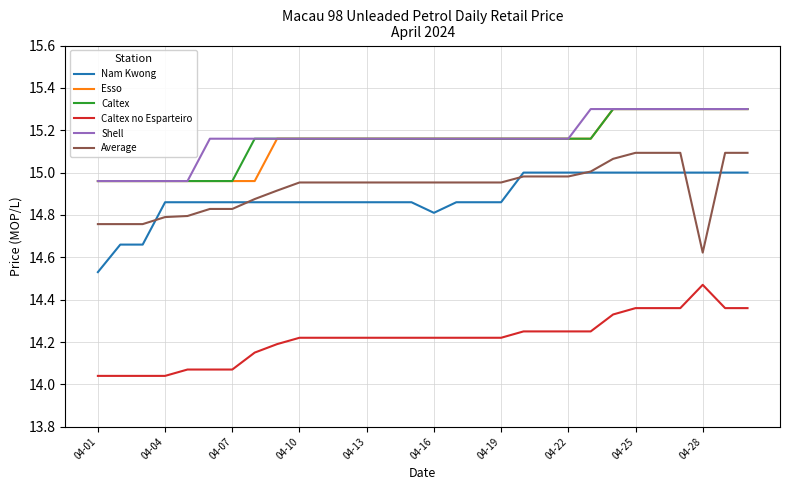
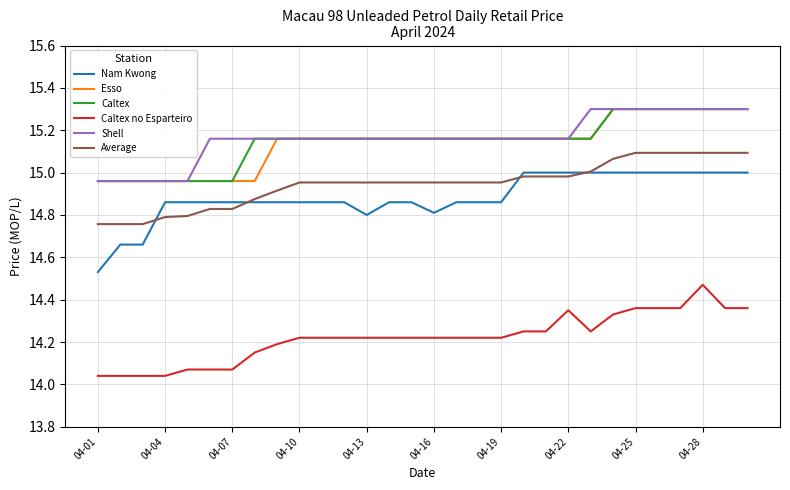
Nam Kwong, 04-13: 14.86 -> 14.80
Caltex no Esparteiro, 04-22: 14.25 -> 14.35
Average, 04-28: 14.62 -> 15.09
